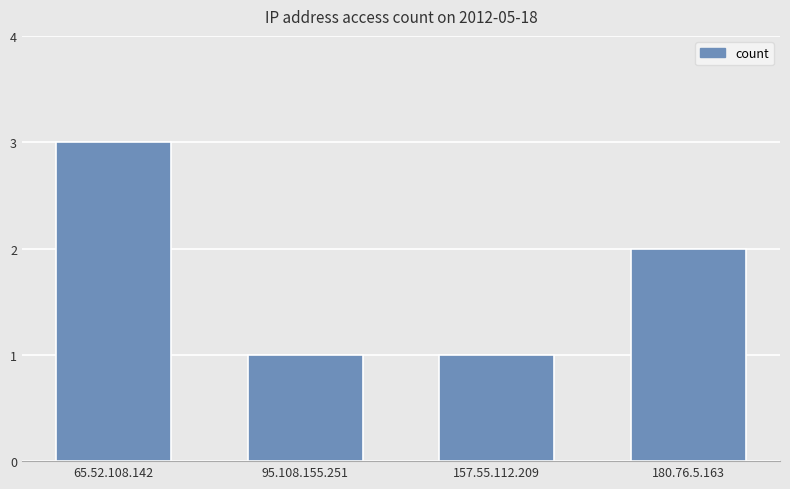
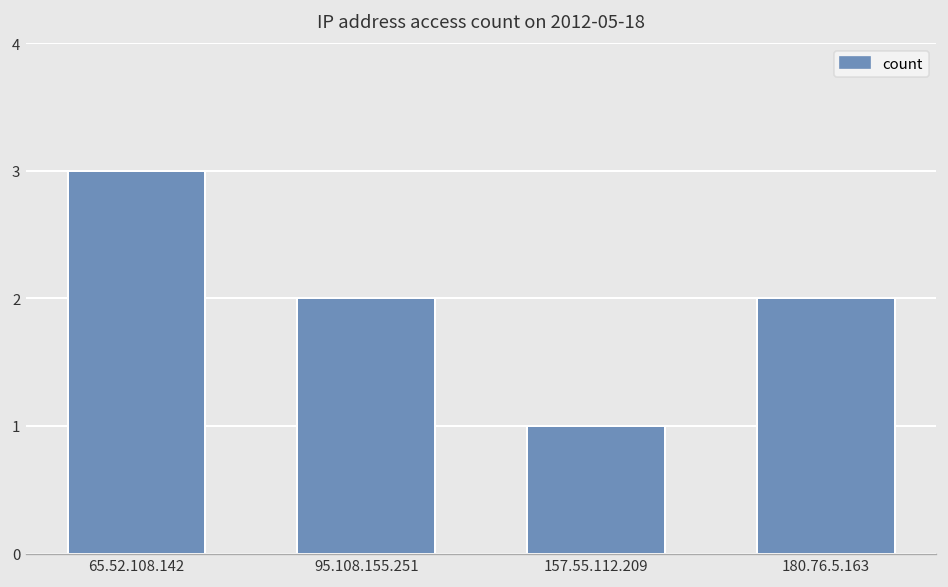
95.108.155.251: 1 -> 2
